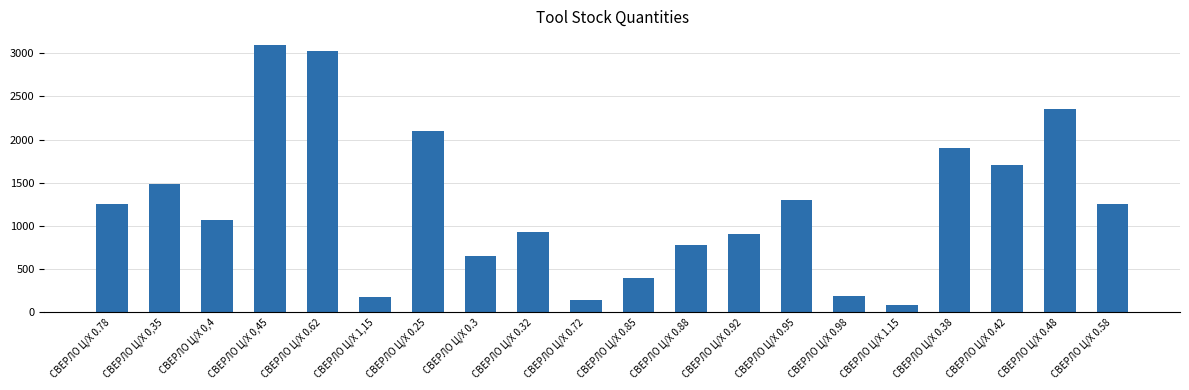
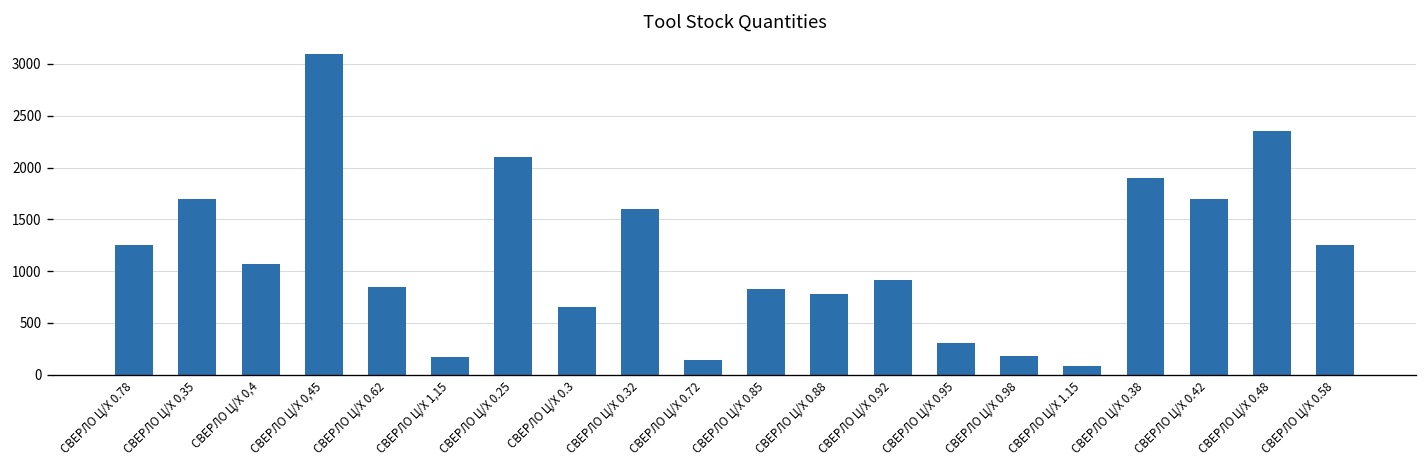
СВЕРЛО Ц/Х 0,35: 1500 -> 1700
СВЕРЛО Ц/Х 0.62: 3000 -> 900
СВЕРЛО Ц/Х 0.32: 900 -> 1600
СВЕРЛО Ц/Х 0.85: 400 -> 800
СВЕРЛО Ц/Х 0.95: 1300 -> 300
